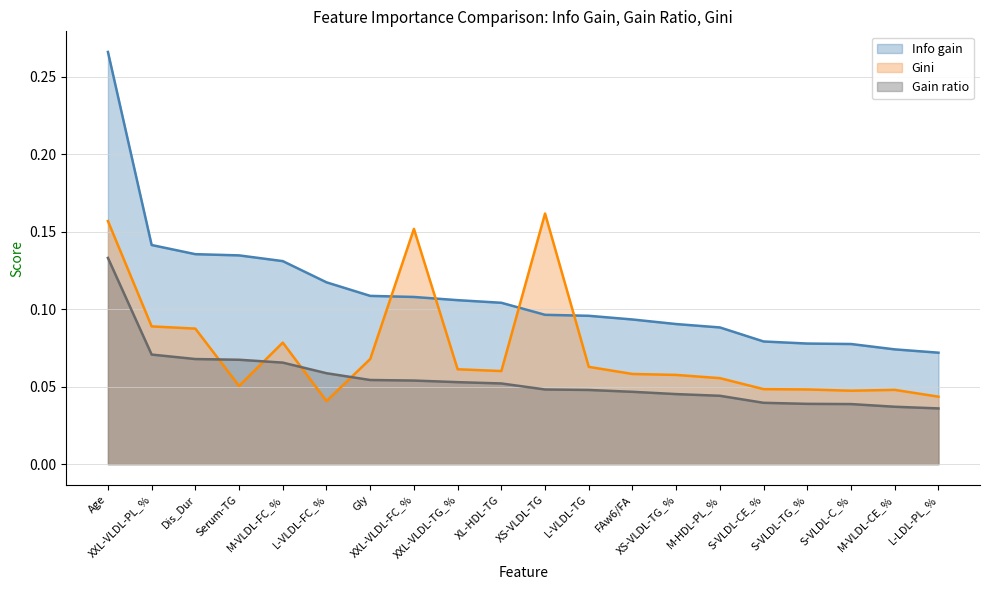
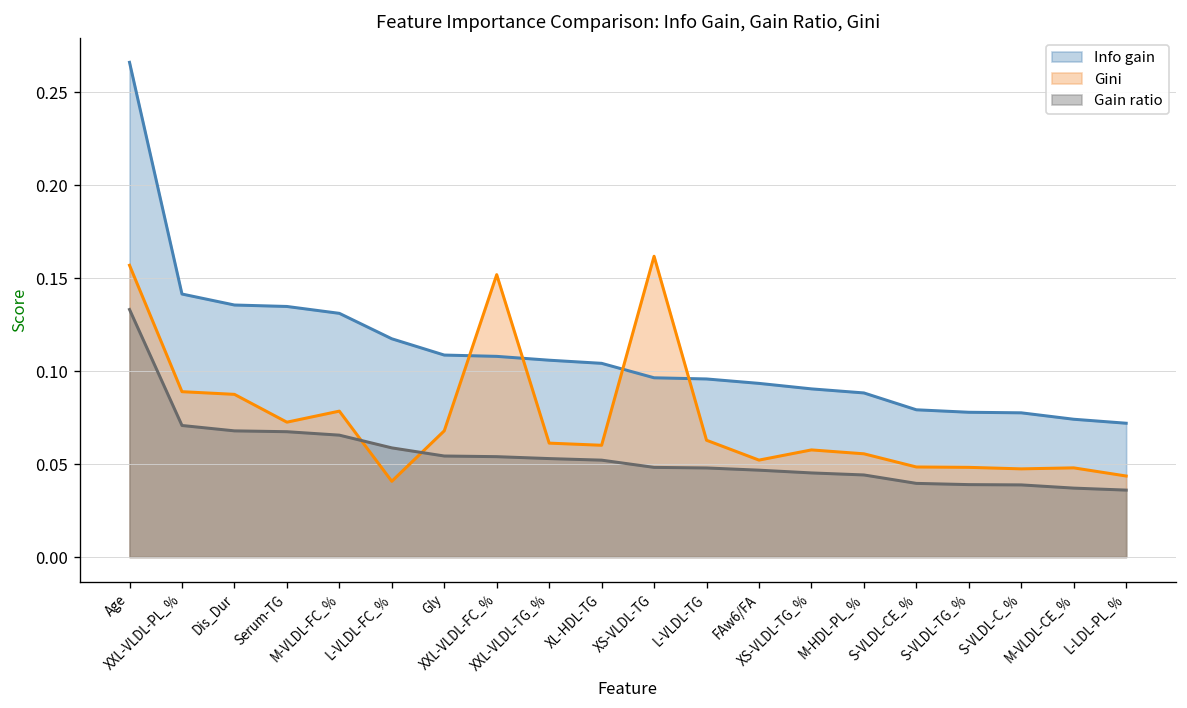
Gini, Serum-TG: 0.050 -> 0.072
Gini, FAw6/FA: 0.058 -> 0.052
